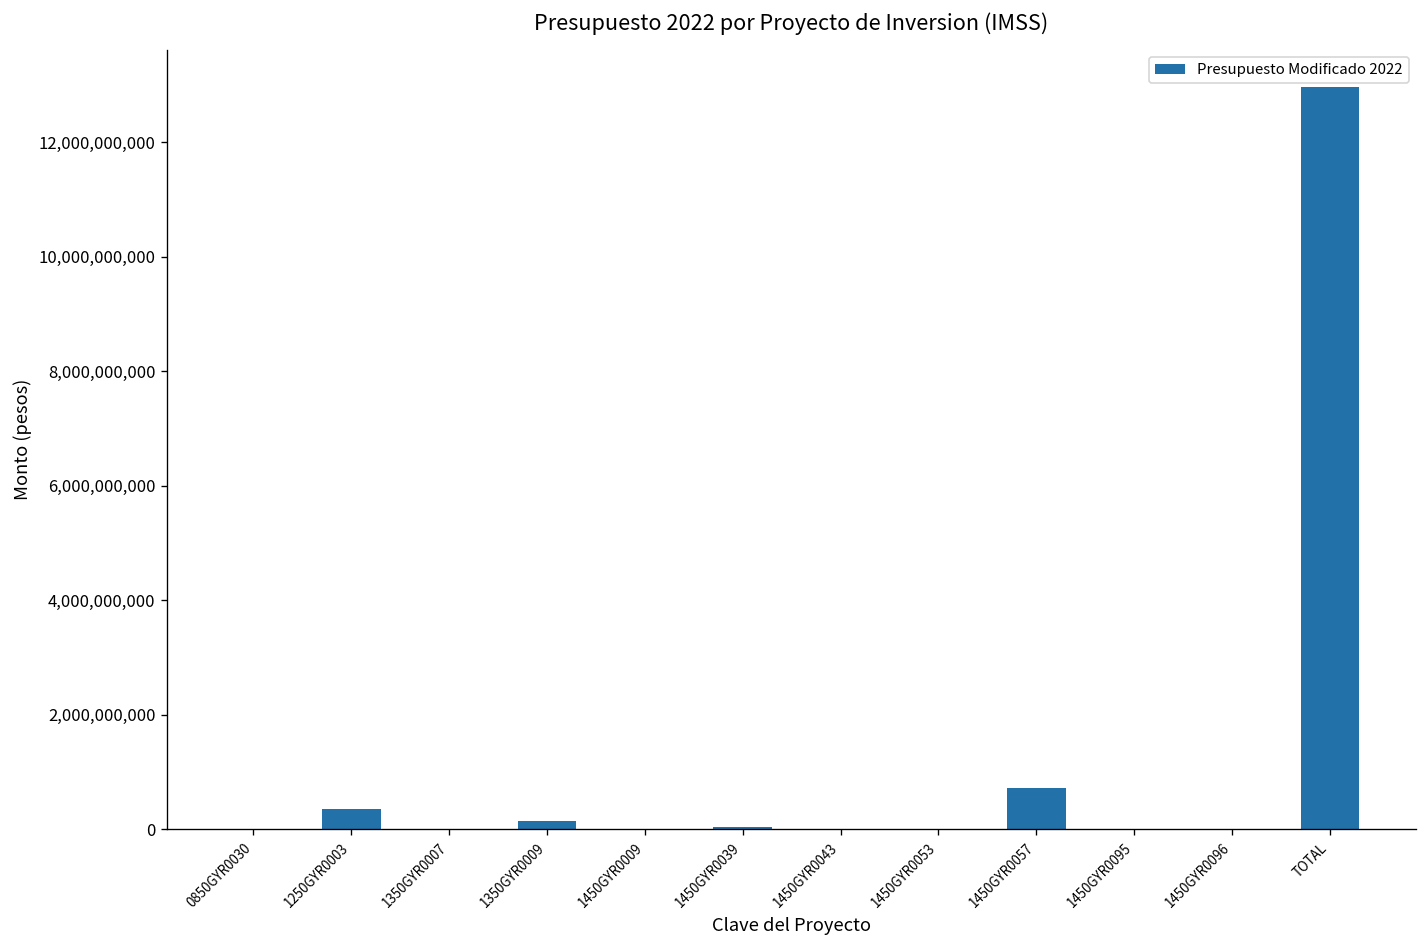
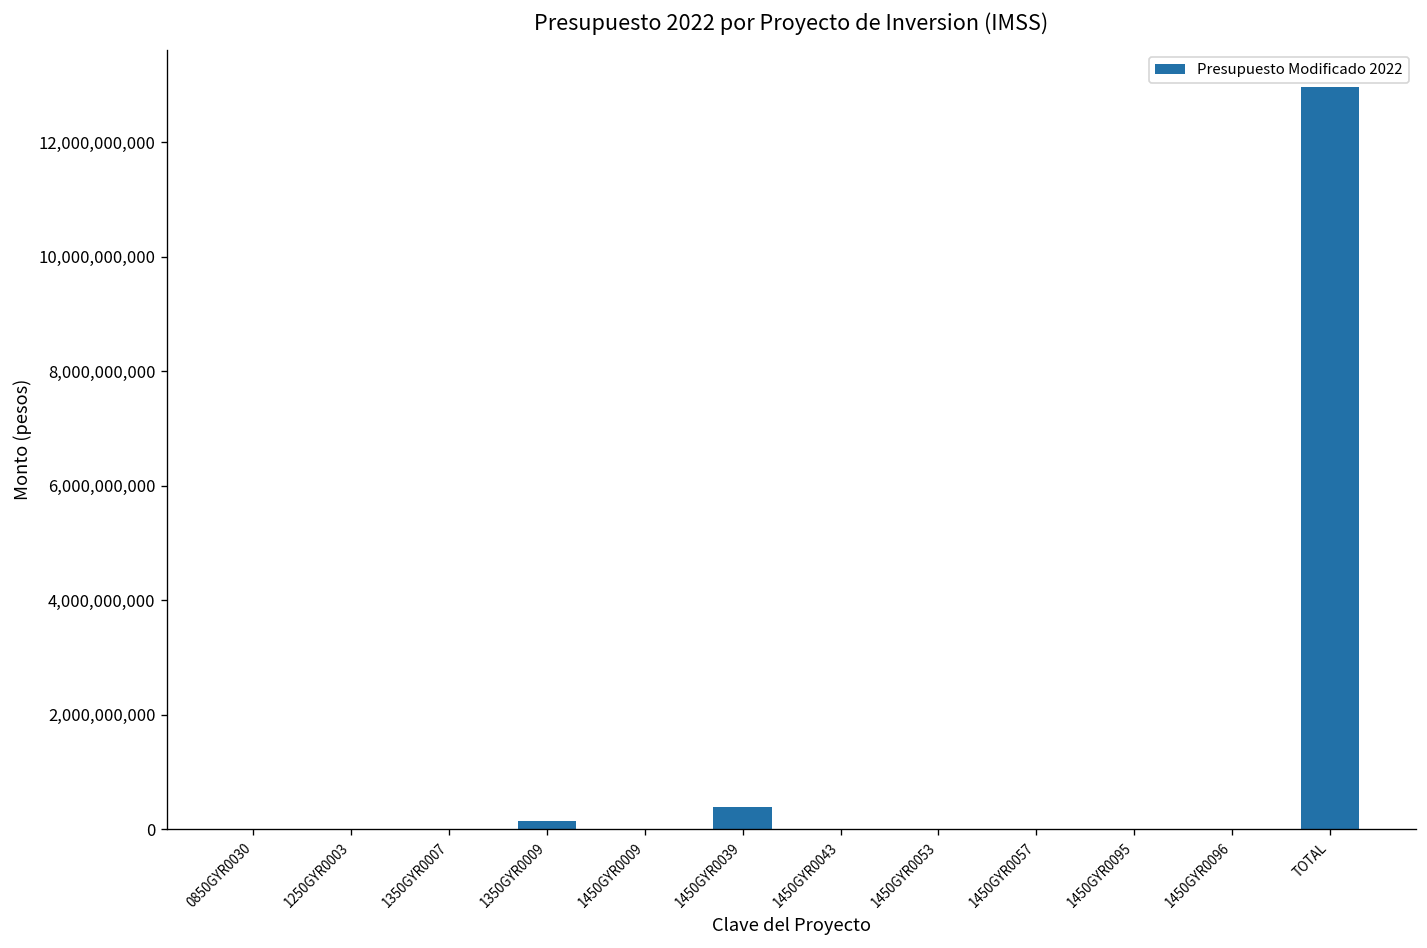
1250GYR0003: 400,000,000 -> 0
1450GYR0039: 0 -> 400,000,000
1450GYR0057: 700,000,000 -> 0
